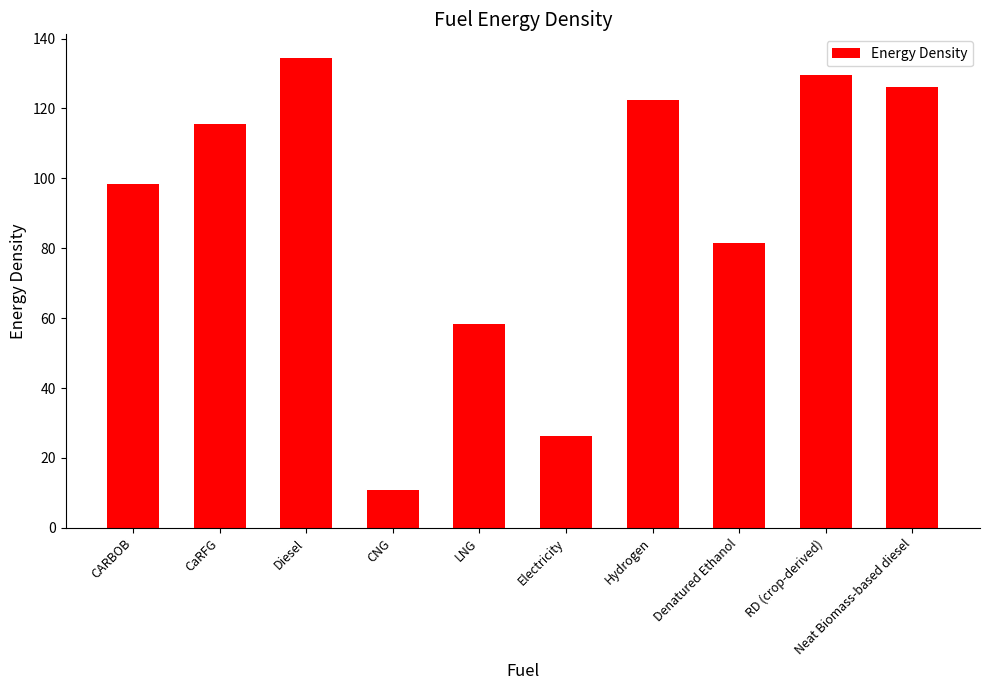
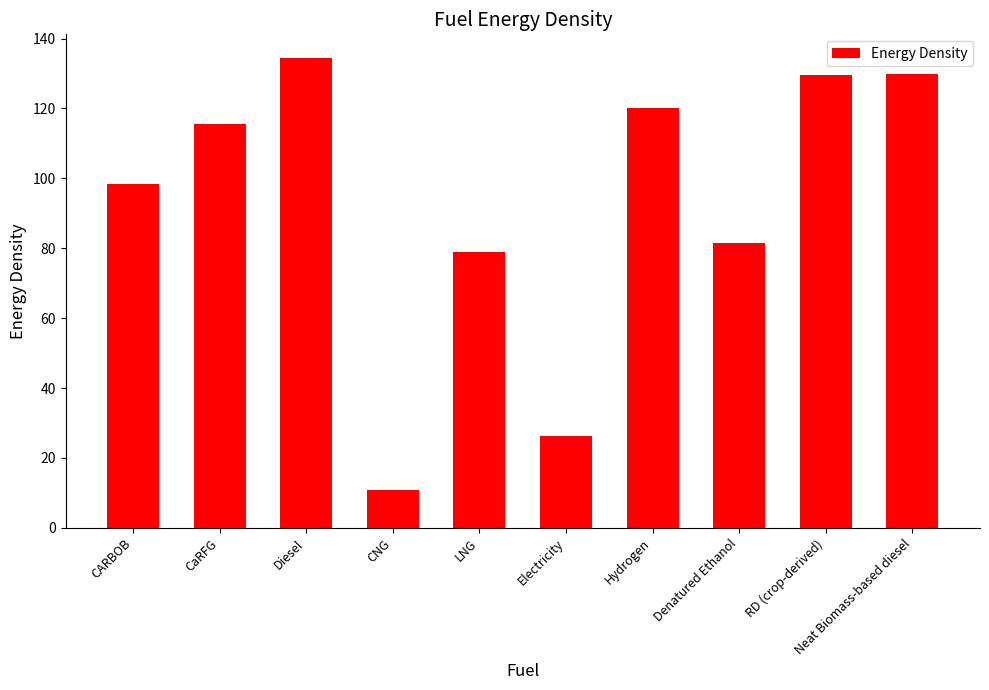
LNG: 58 -> 79
Hydrogen: 122 -> 120
Neat Biomass-based diesel: 126 -> 130
